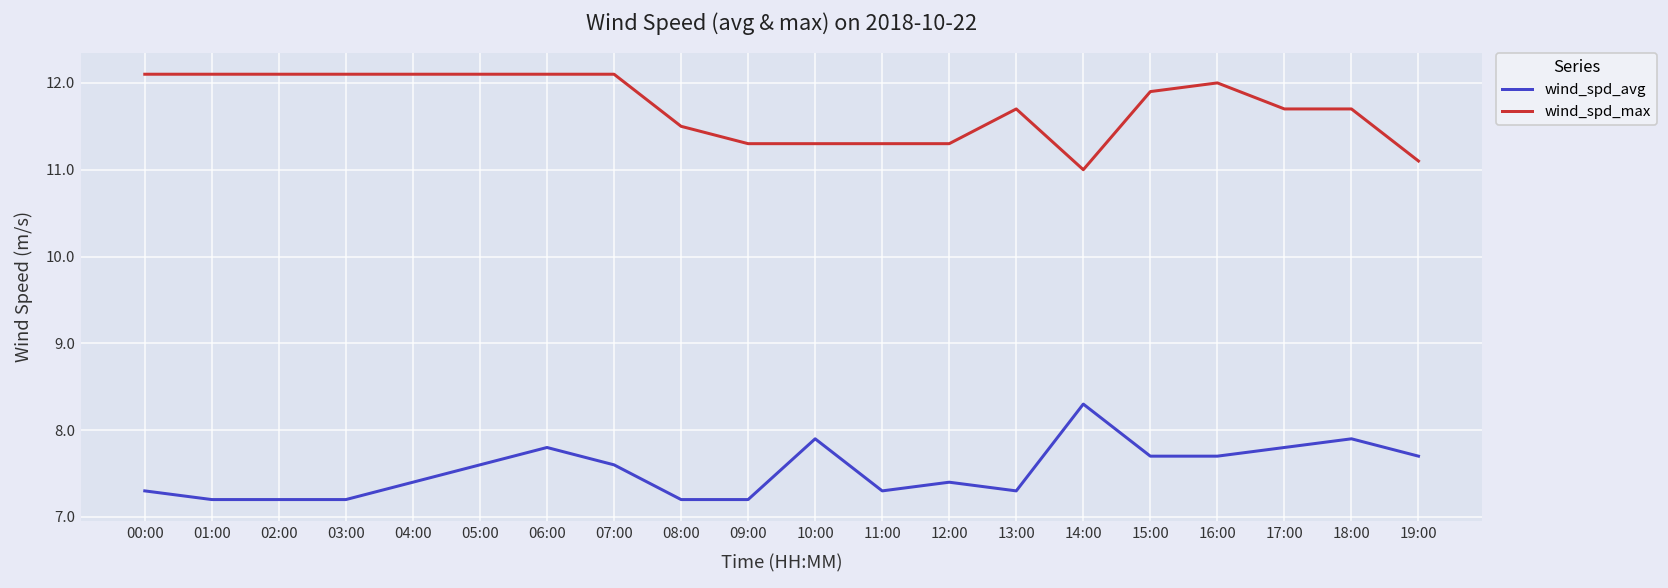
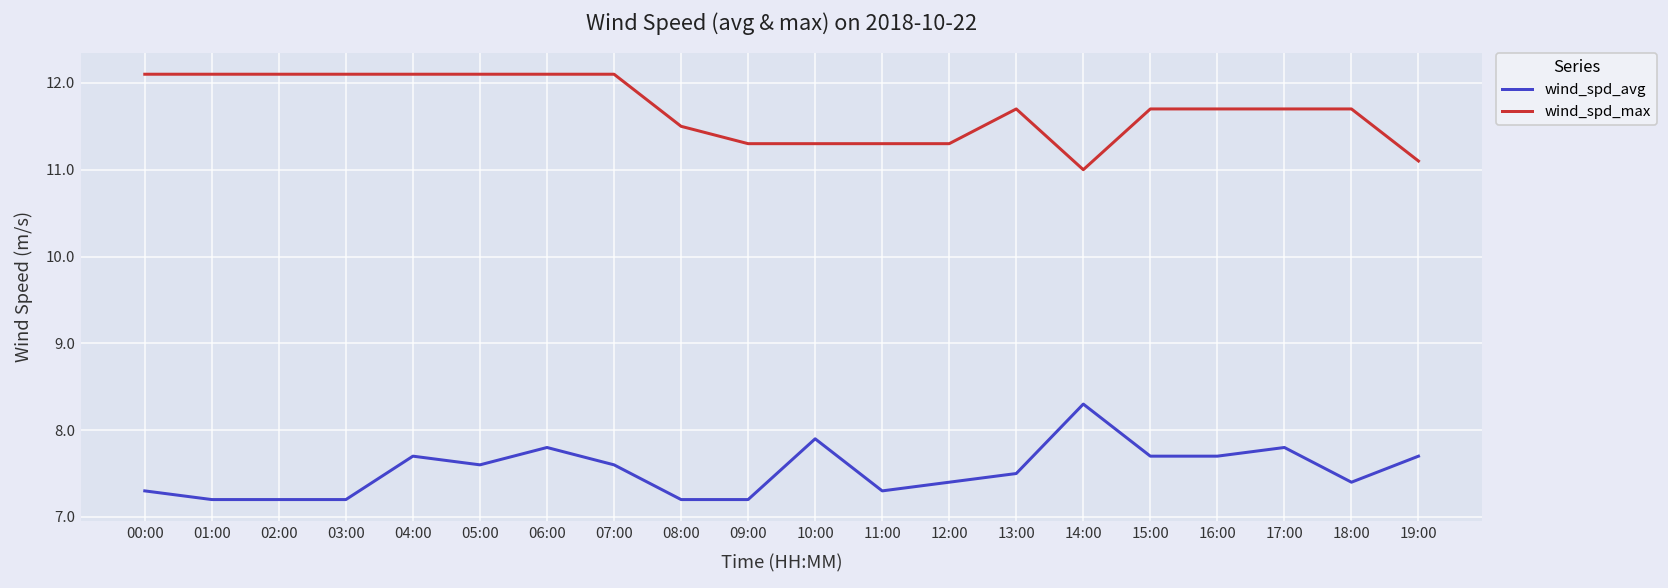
wind_spd_avg, 04:00: 7.4 -> 7.7
wind_spd_avg, 13:00: 7.3 -> 7.5
wind_spd_max, 15:00: 11.9 -> 11.7
wind_spd_max, 16:00: 12.0 -> 11.7
wind_spd_avg, 18:00: 7.9 -> 7.4
